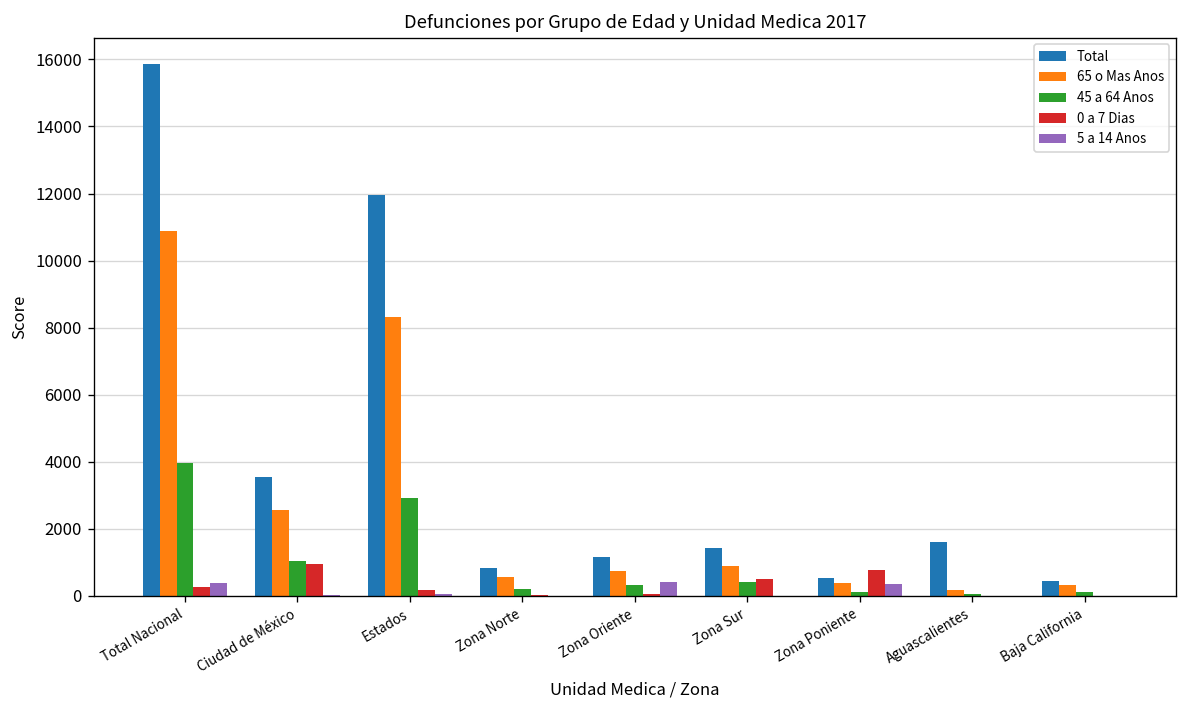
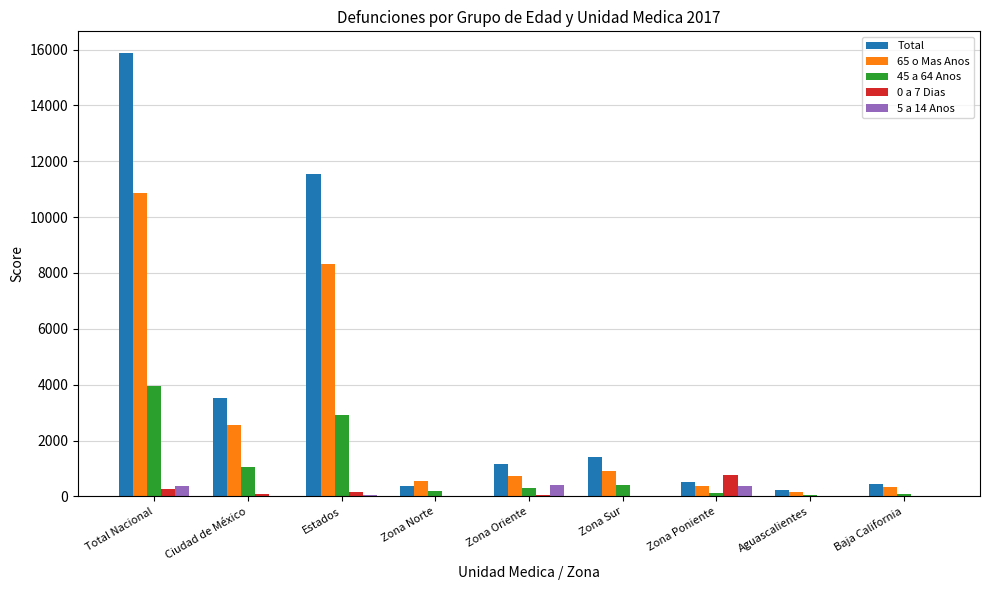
0 a 7 Dias, Ciudad de México: 900 -> 100
Total, Estados: 11900 -> 11600
Total, Zona Norte: 800 -> 400
0 a 7 Dias, Zona Sur: 500 -> 0
Total, Aguascalientes: 1600 -> 200
